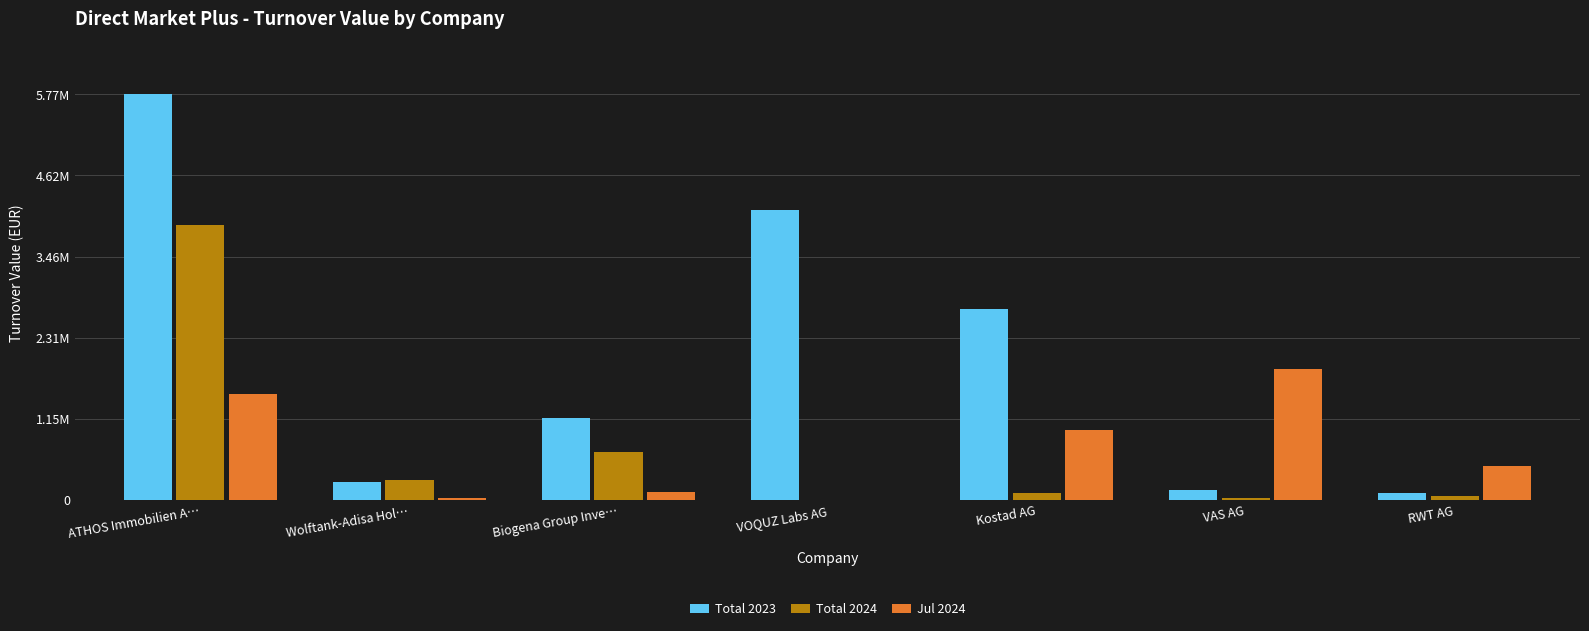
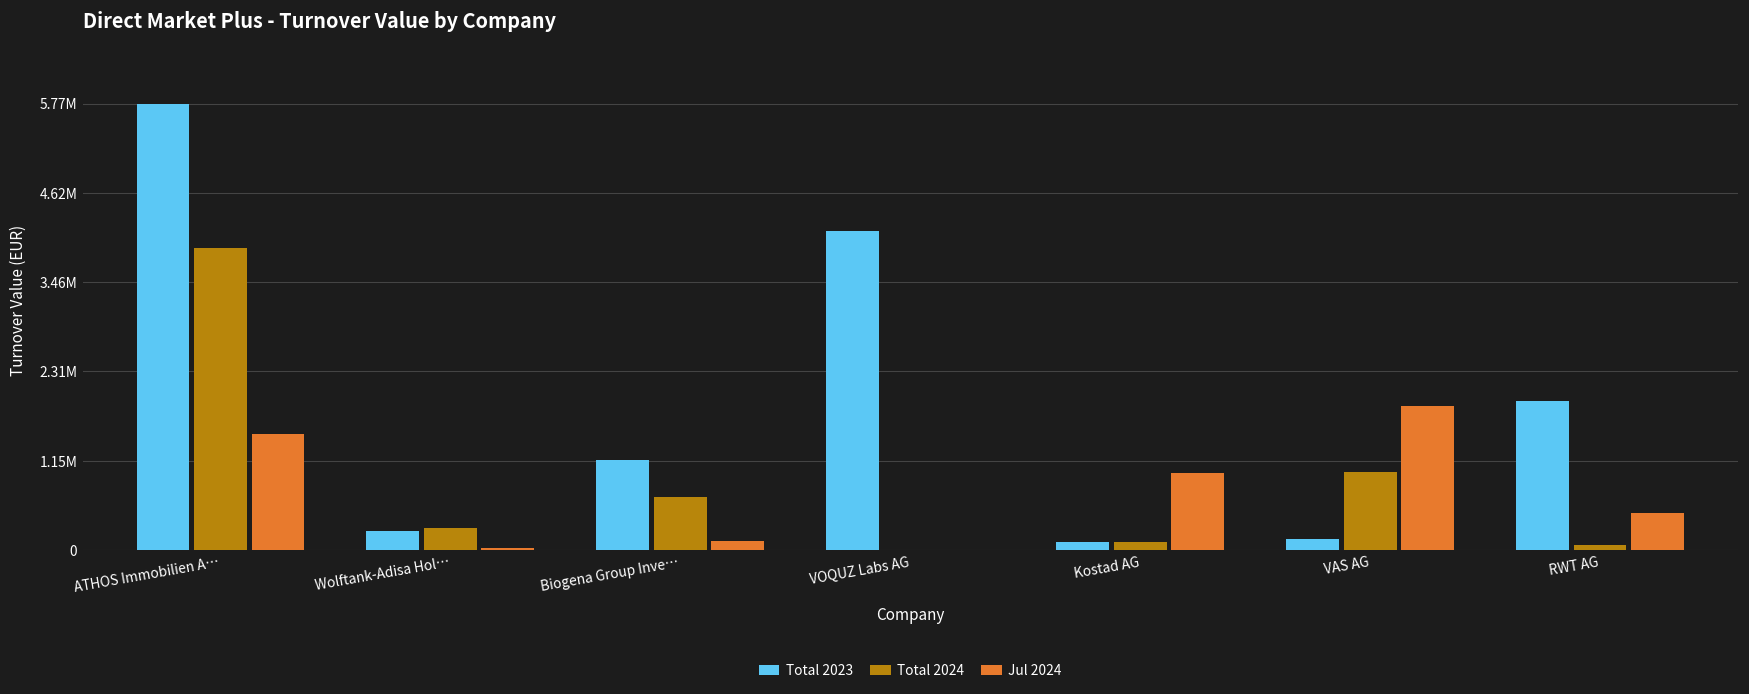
Total 2023, Kostad AG: 2700000 -> 100000
Total 2024, VAS AG: 0 -> 1000000
Total 2023, RWT AG: 100000 -> 1900000
